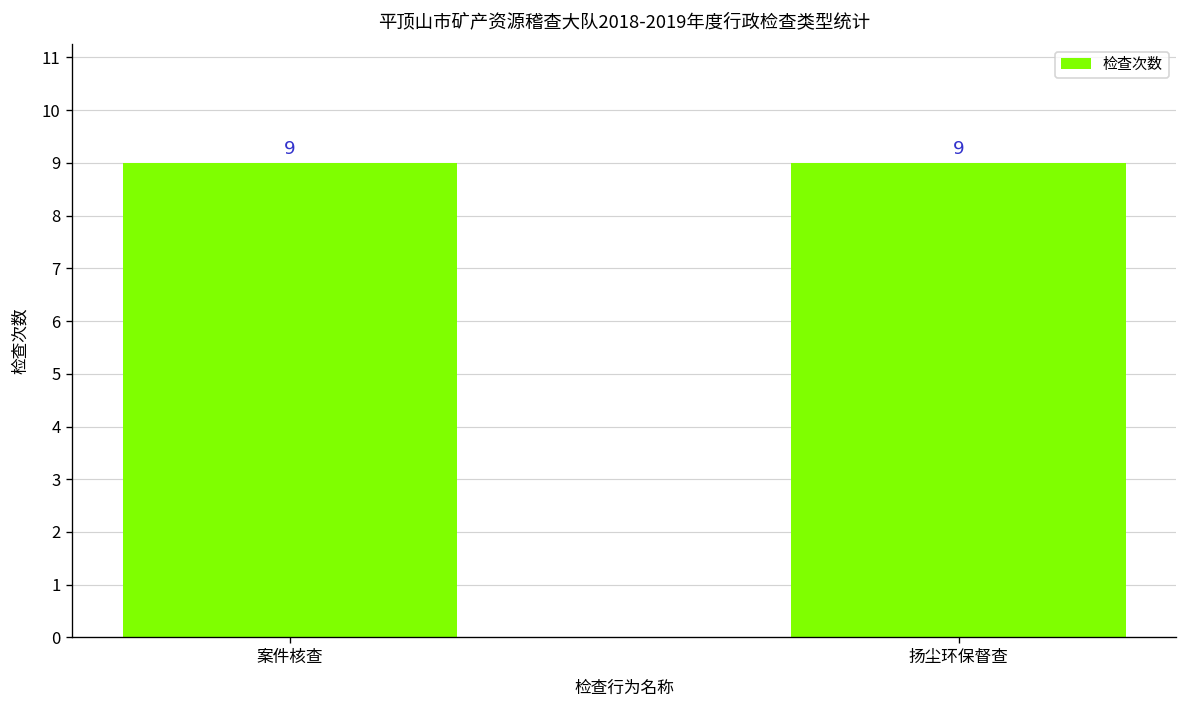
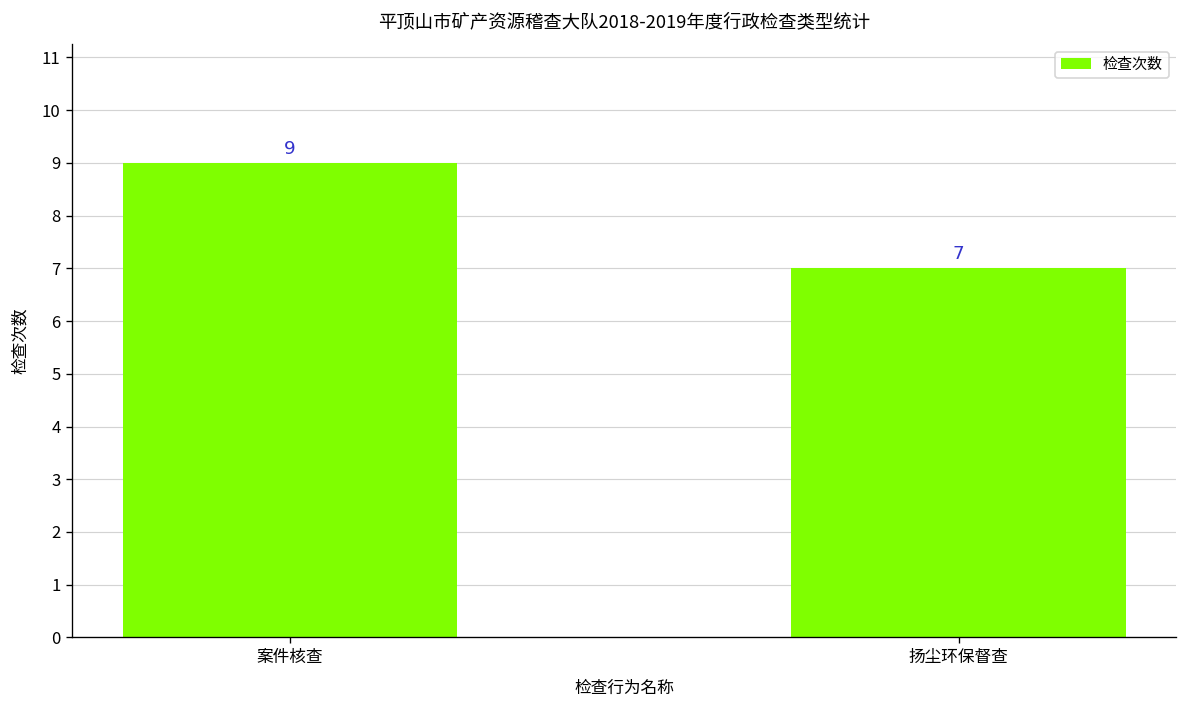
扬尘环保督查: 9 -> 7
